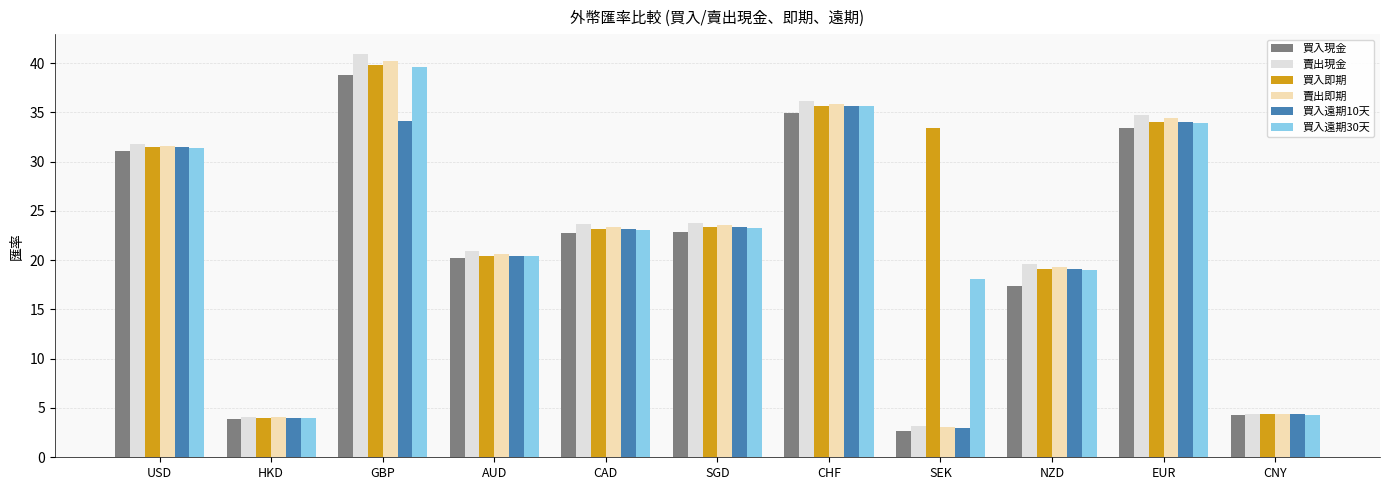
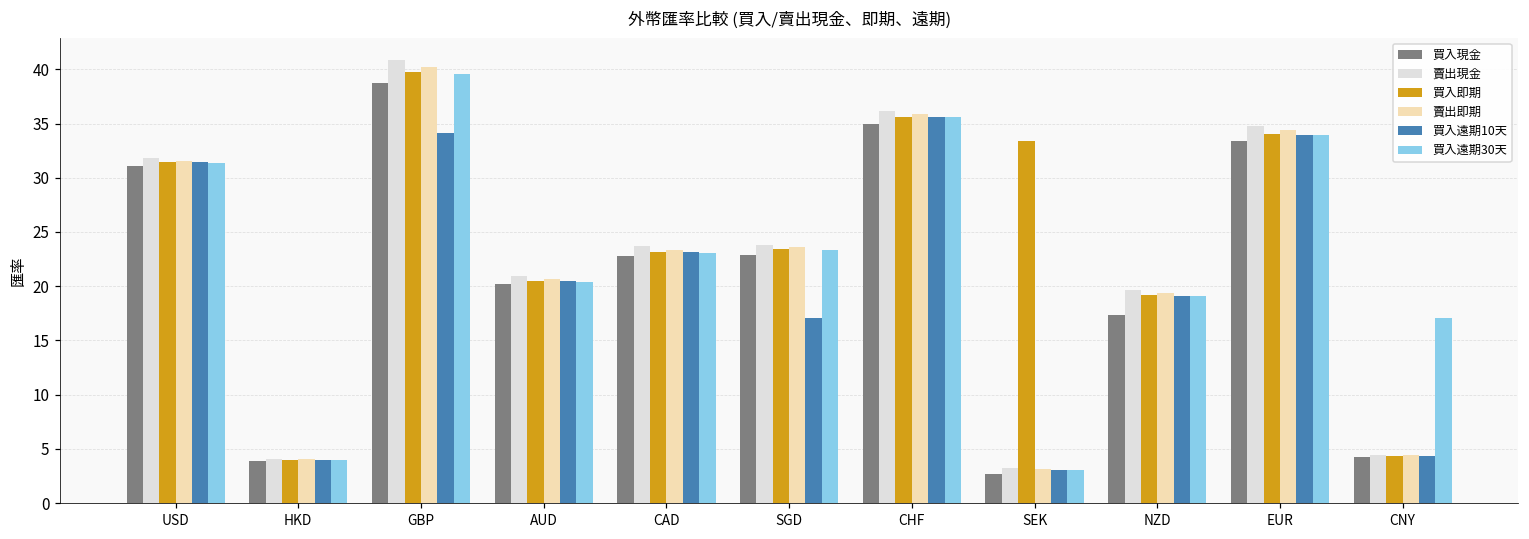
買入遠期10天, SGD: 23 -> 17
買入遠期30天, SEK: 18 -> 3
買入遠期30天, CNY: 4 -> 17
